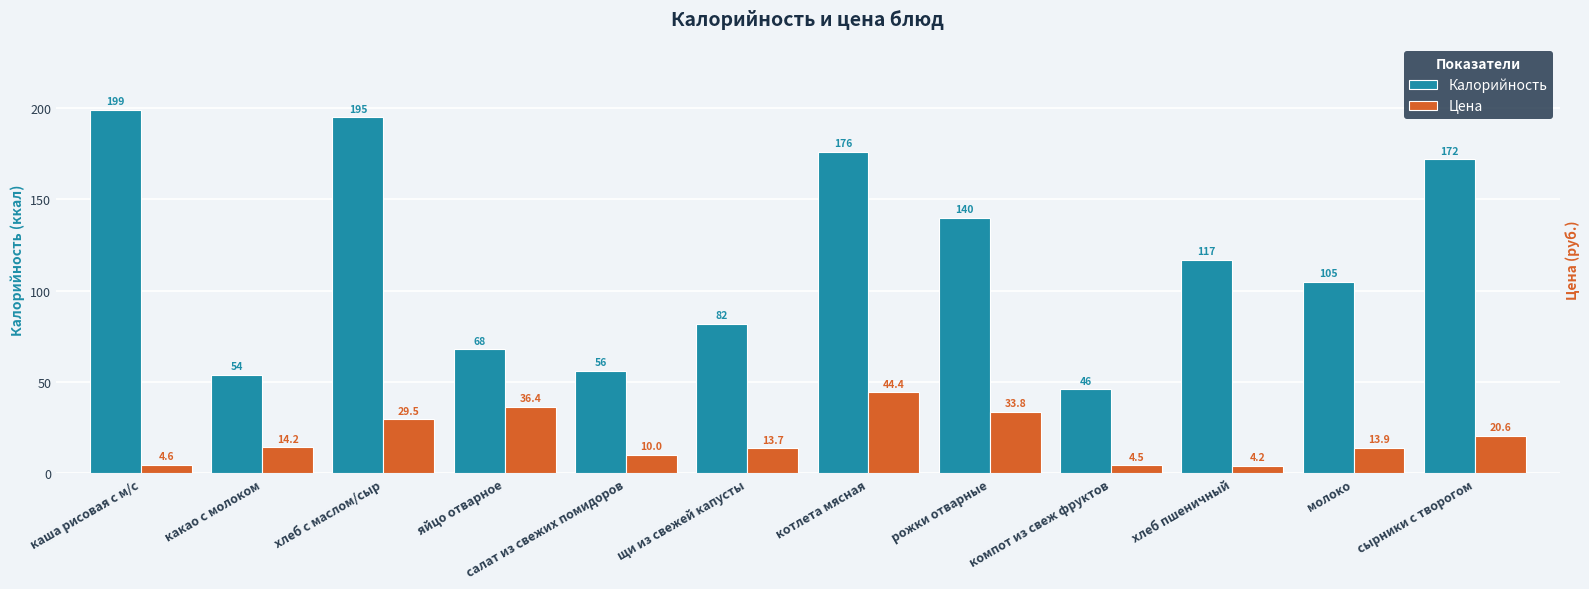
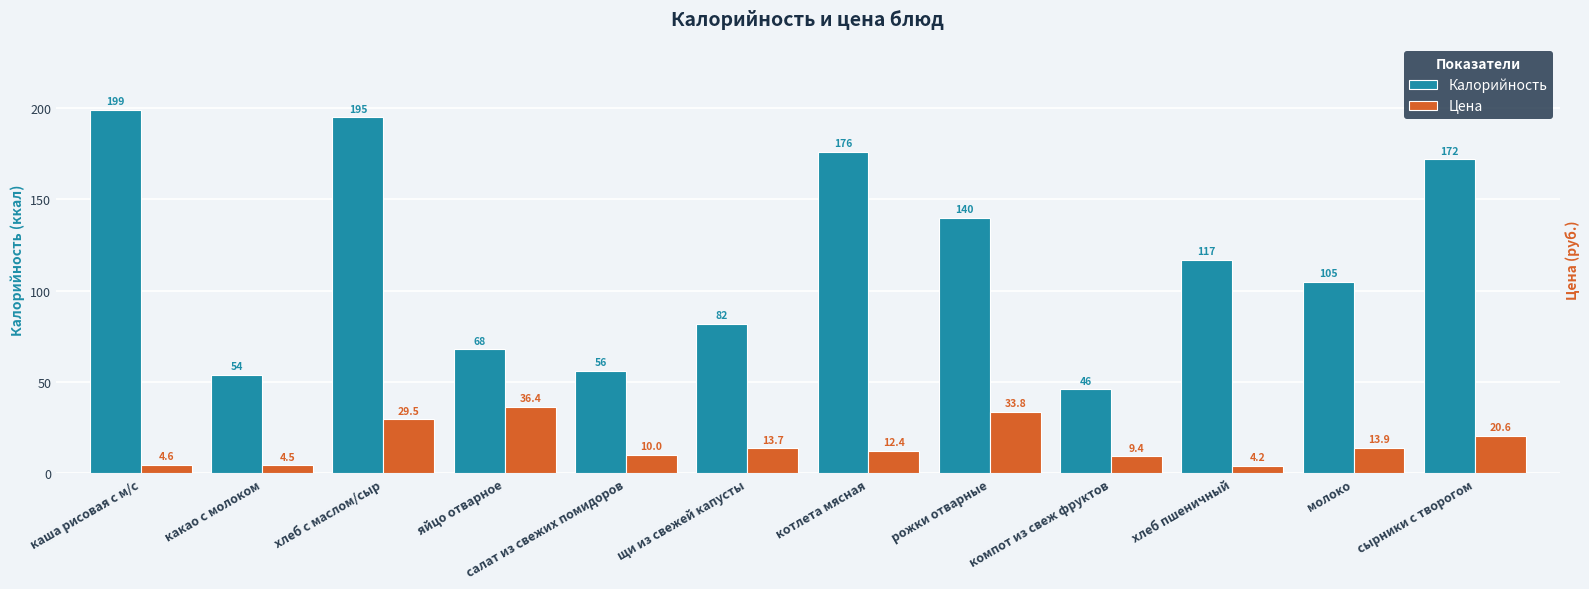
Цена, какао с молоком: 14.2 -> 4.5
Цена, котлета мясная: 44.4 -> 12.4
Цена, компот из свеж фруктов: 4.5 -> 9.4
